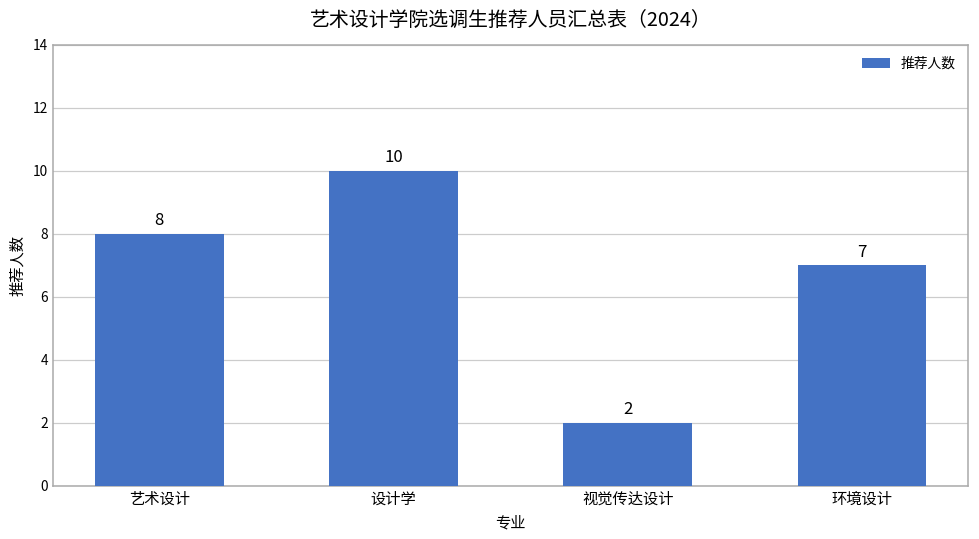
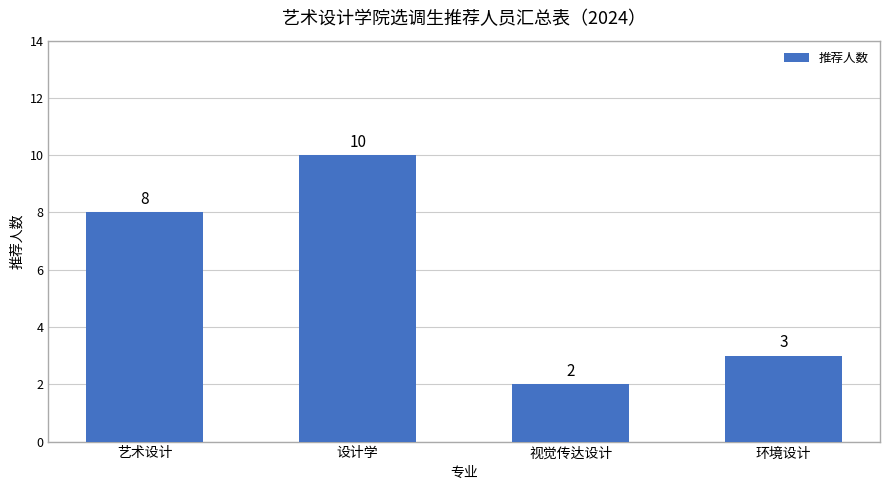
环境设计: 7 -> 3
